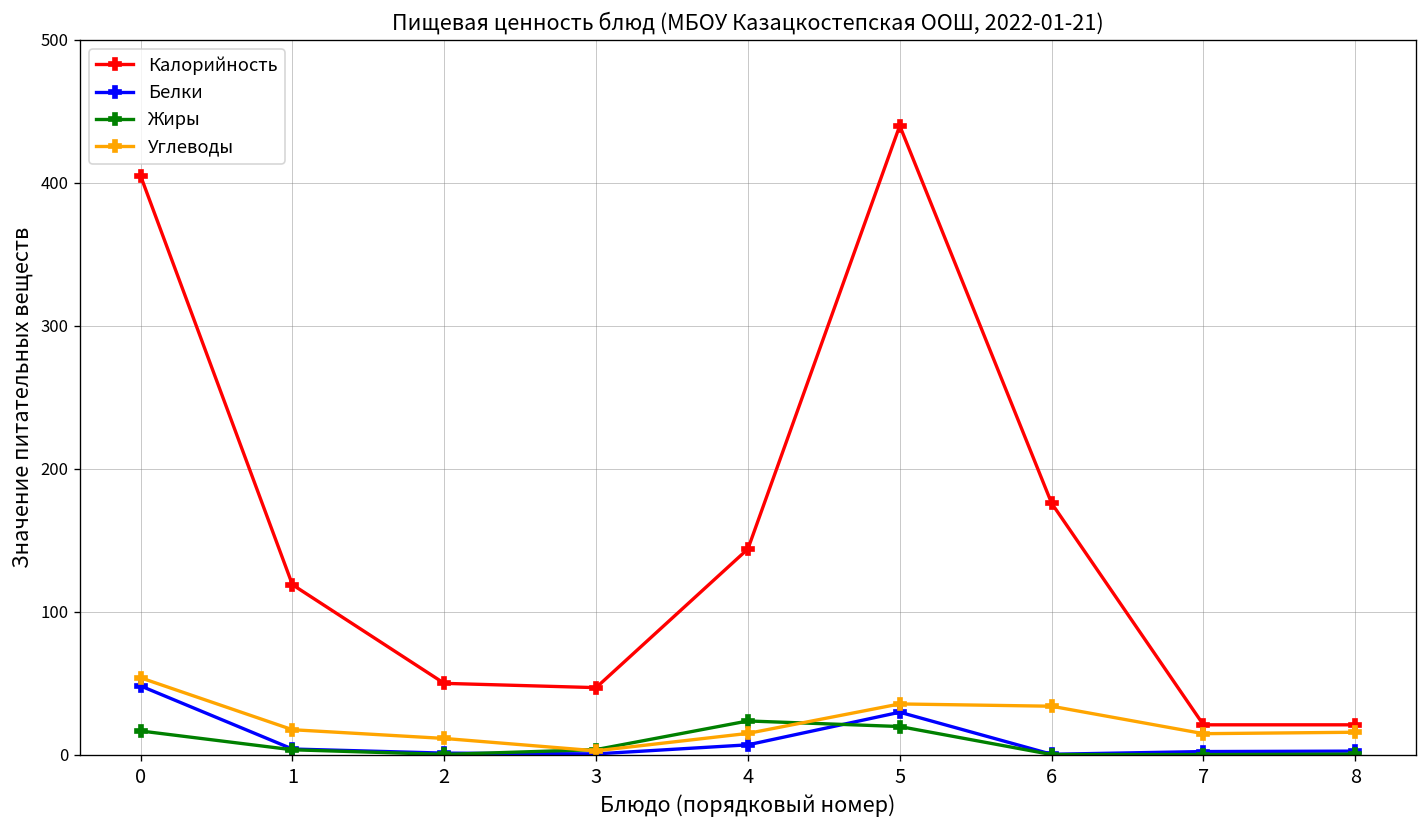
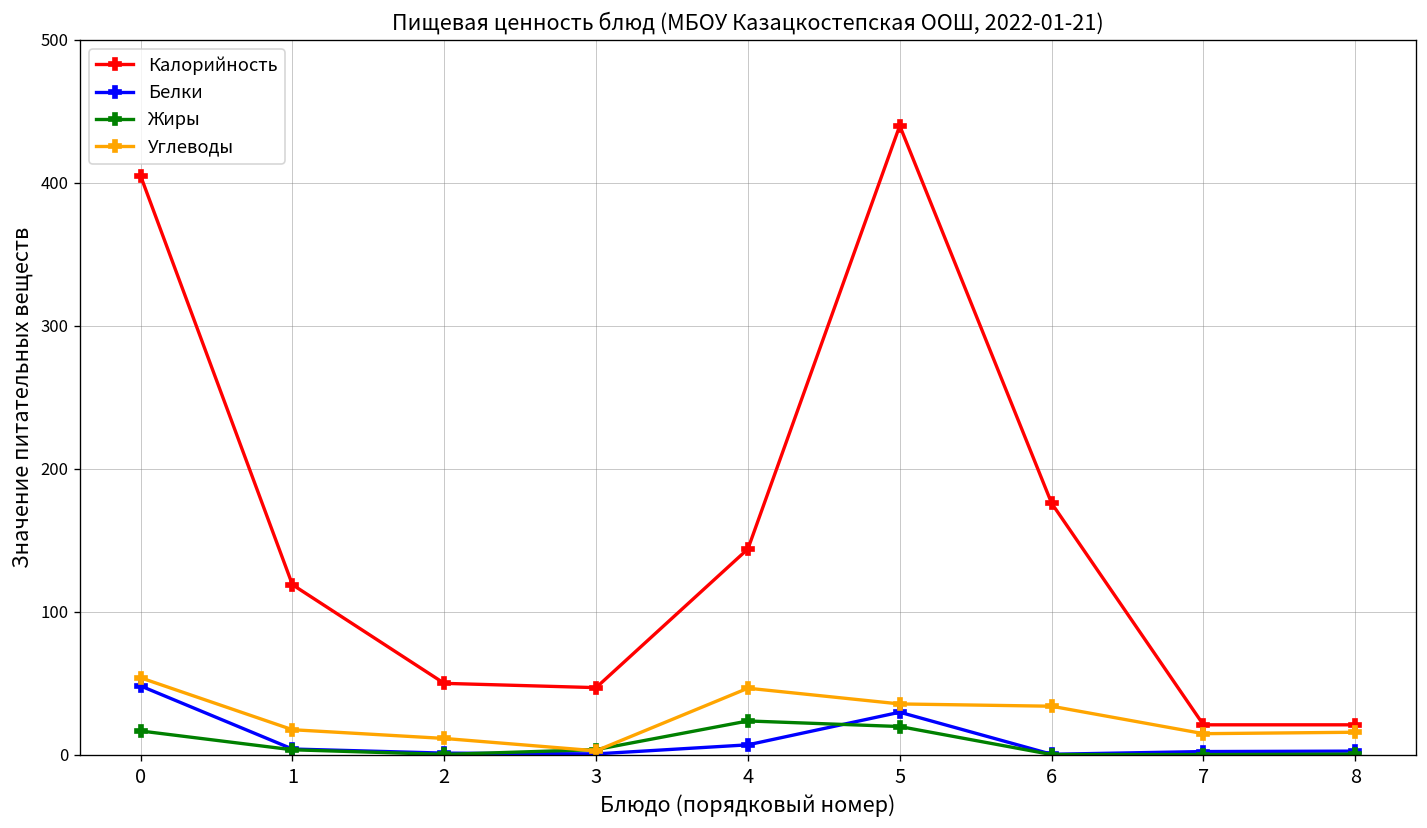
Углеводы, 4: 15 -> 47
